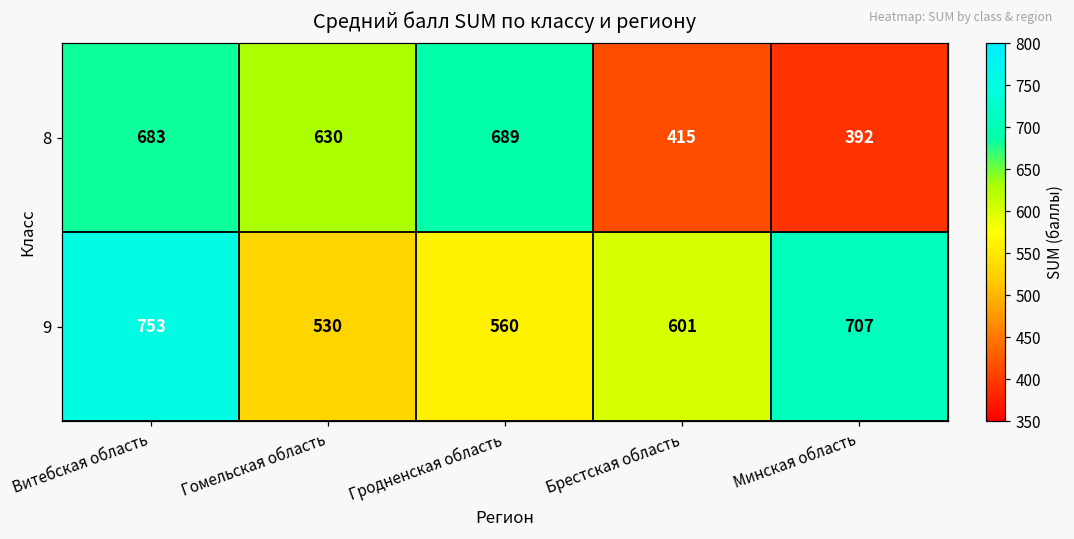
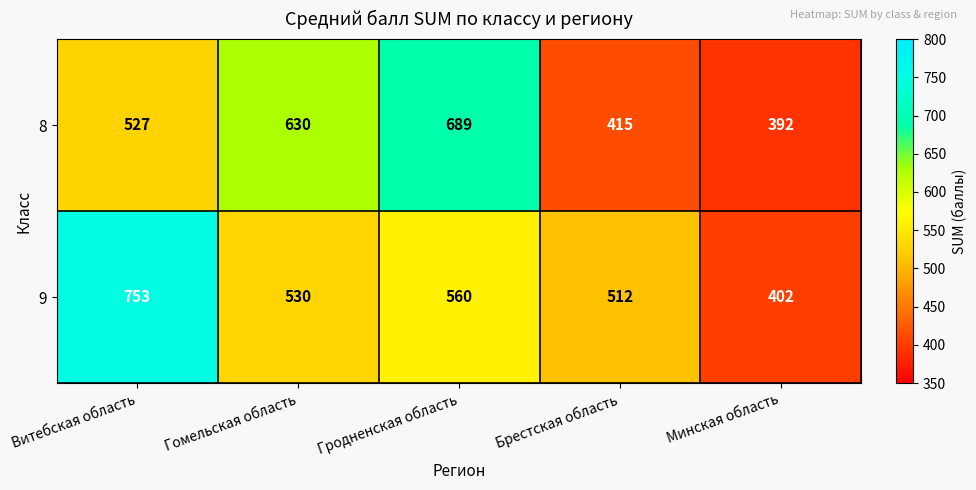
8, Витебская область: 683 -> 527
9, Брестская область: 601 -> 512
9, Минская область: 707 -> 402
